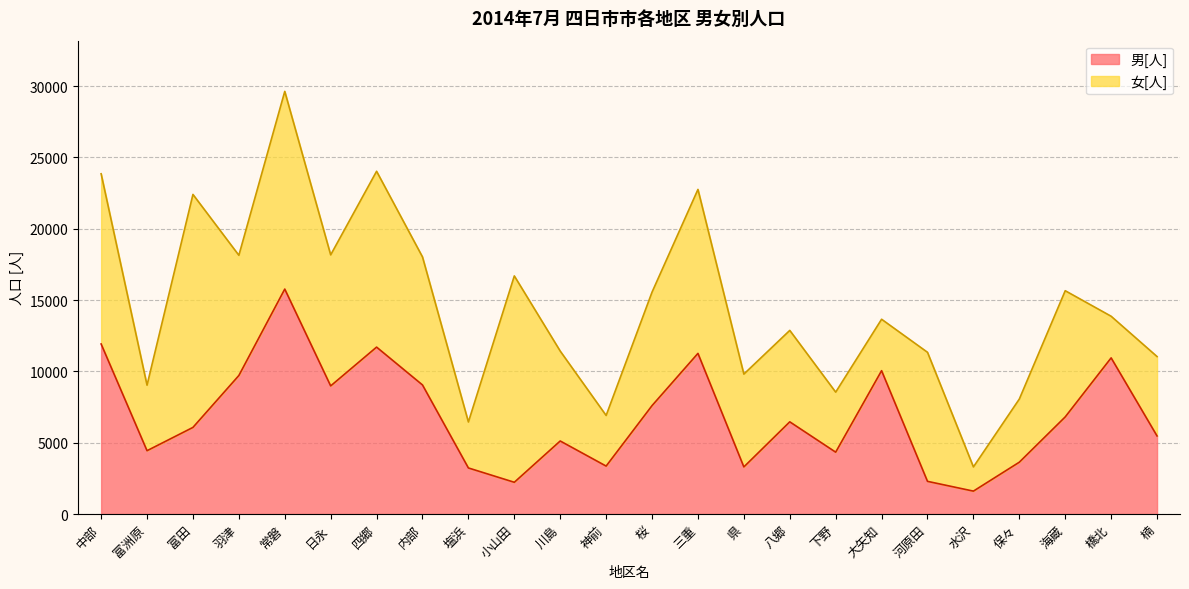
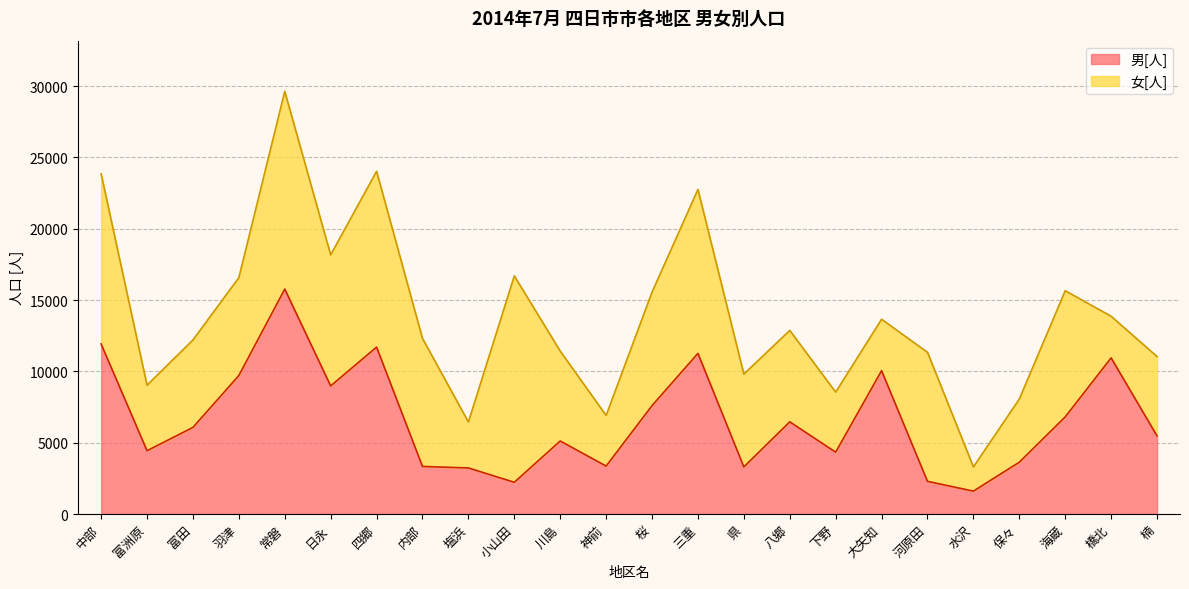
女[人], 富田: 16300 -> 6100
女[人], 羽津: 8400 -> 6900
男[人], 内部: 9000 -> 3300
